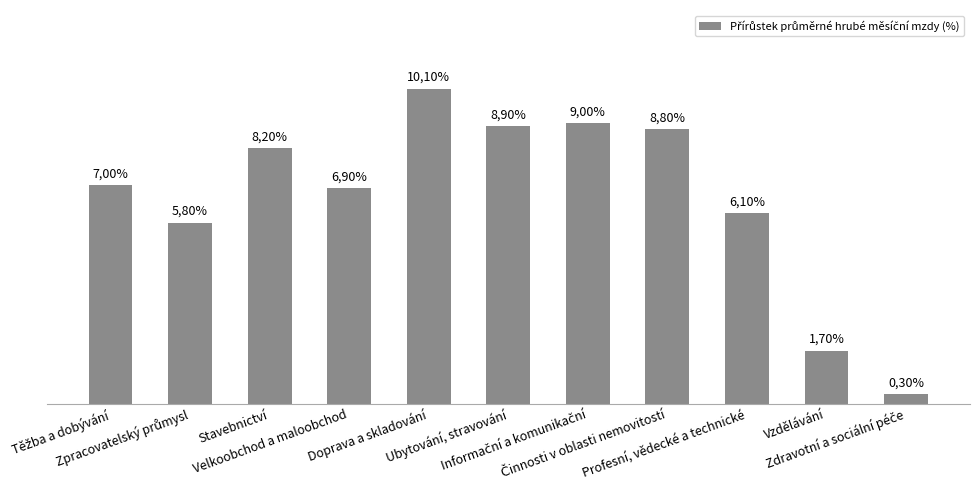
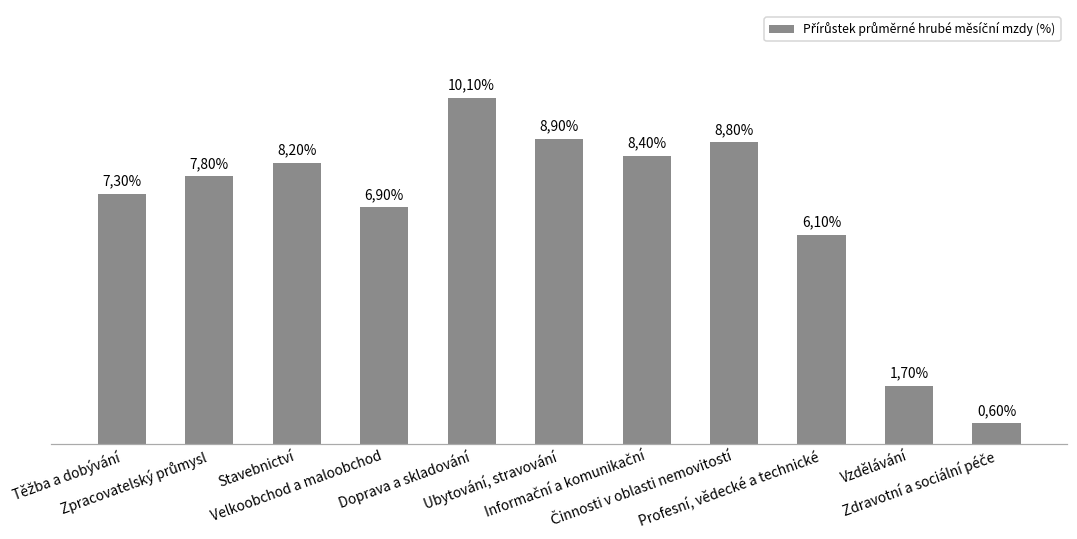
Těžba a dobývání: 7,00% -> 7,30%
Zpracovatelský průmysl: 5,80% -> 7,80%
Informační a komunikační: 9,00% -> 8,40%
Zdravotní a sociální péče: 0,30% -> 0,60%
